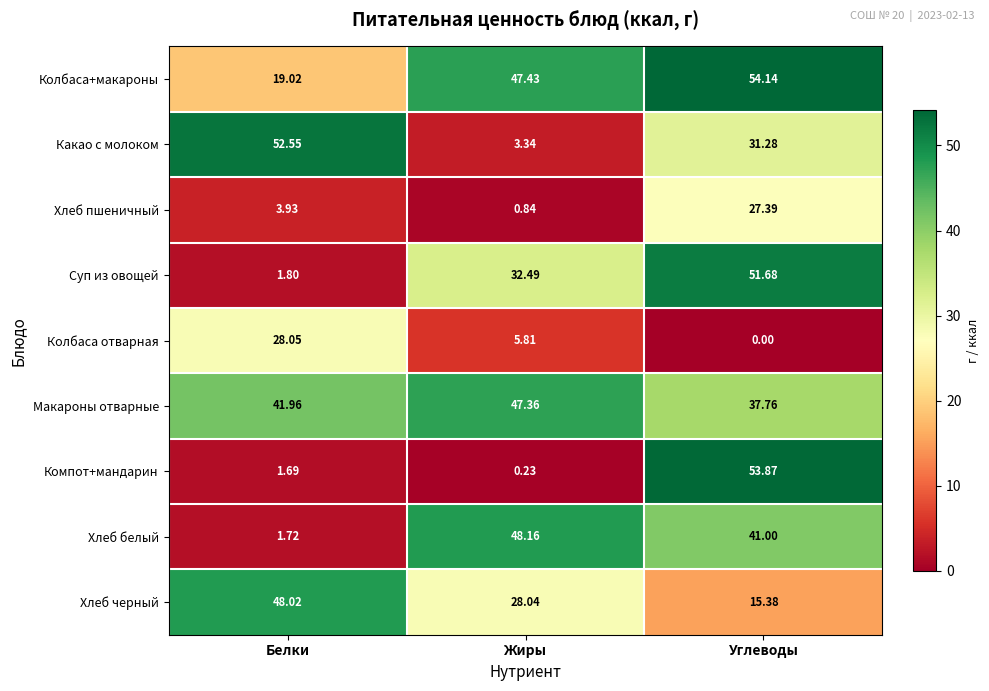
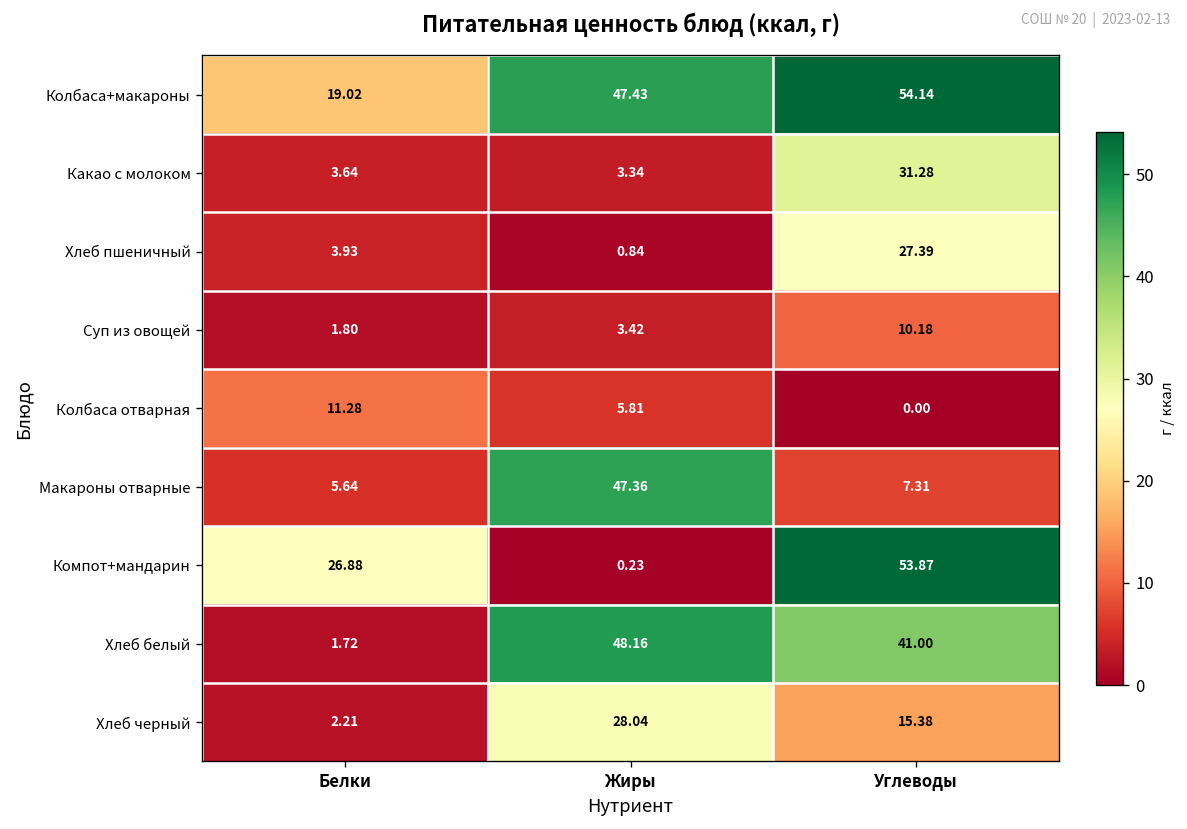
Какао с молоком, Белки: 52.55 -> 3.64
Суп из овощей, Жиры: 32.49 -> 3.42
Суп из овощей, Углеводы: 51.68 -> 10.18
Колбаса отварная, Белки: 28.05 -> 11.28
Макароны отварные, Белки: 41.96 -> 5.64
Макароны отварные, Углеводы: 37.76 -> 7.31
Компот+мандарин, Белки: 1.69 -> 26.88
Хлеб черный, Белки: 48.02 -> 2.21
